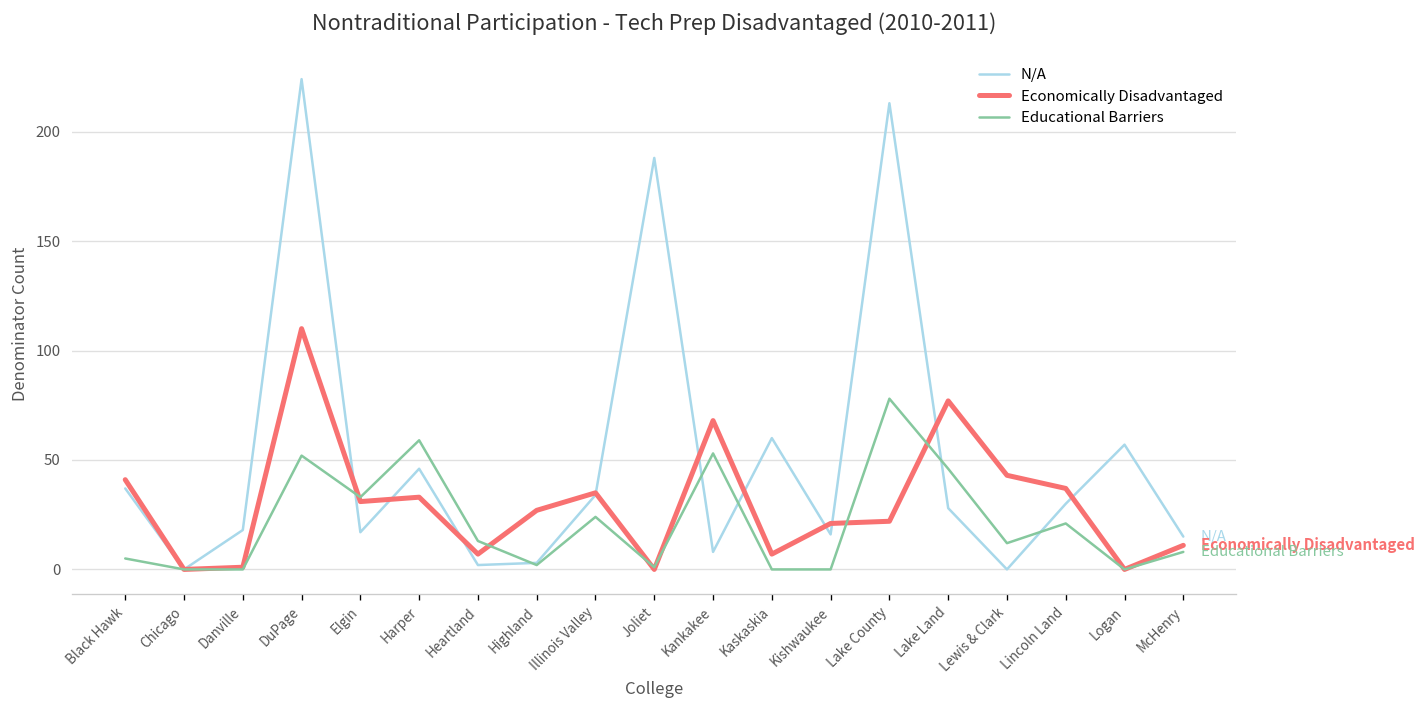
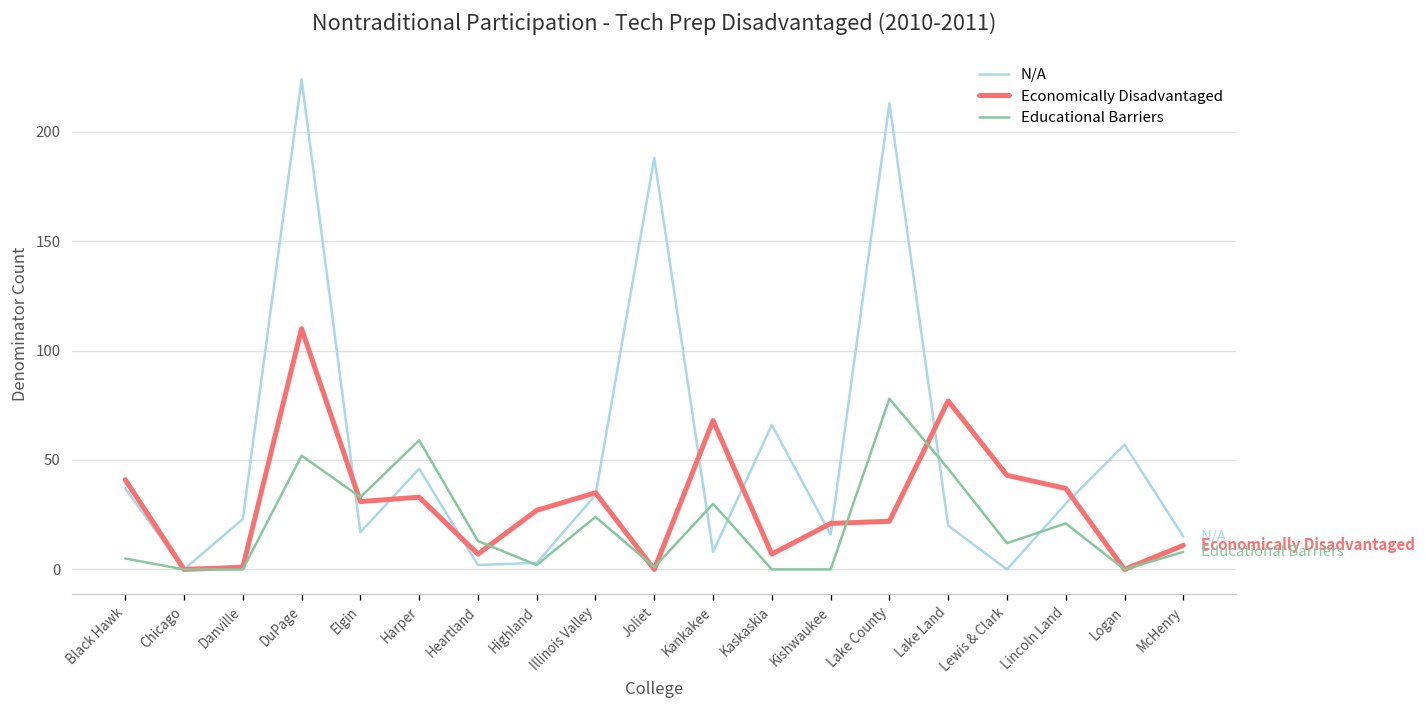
N/A, Danville: 18 -> 23
Educational Barriers, Kankakee: 53 -> 30
N/A, Kaskaskia: 60 -> 66
N/A, Lake Land: 28 -> 20
